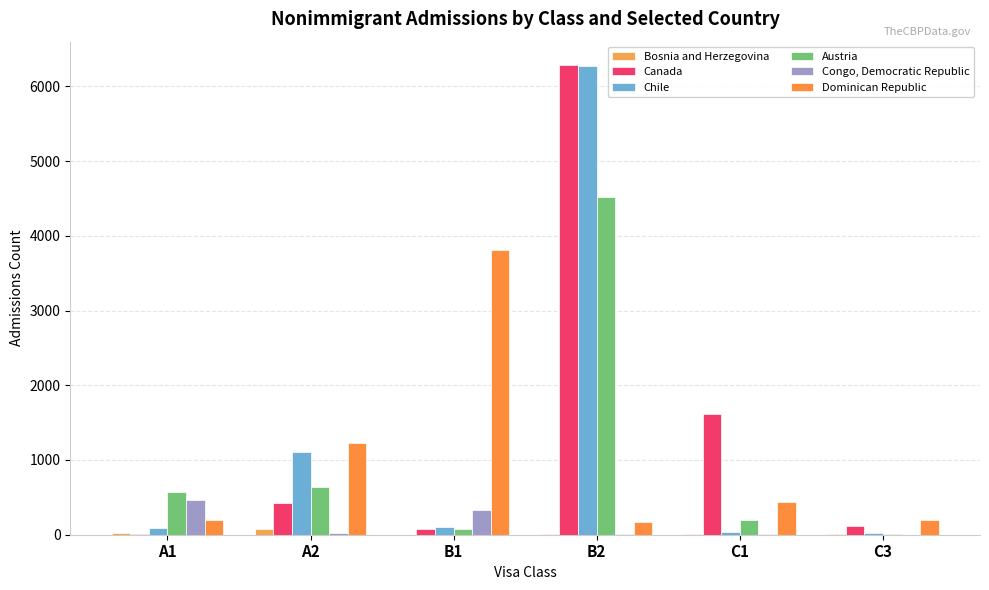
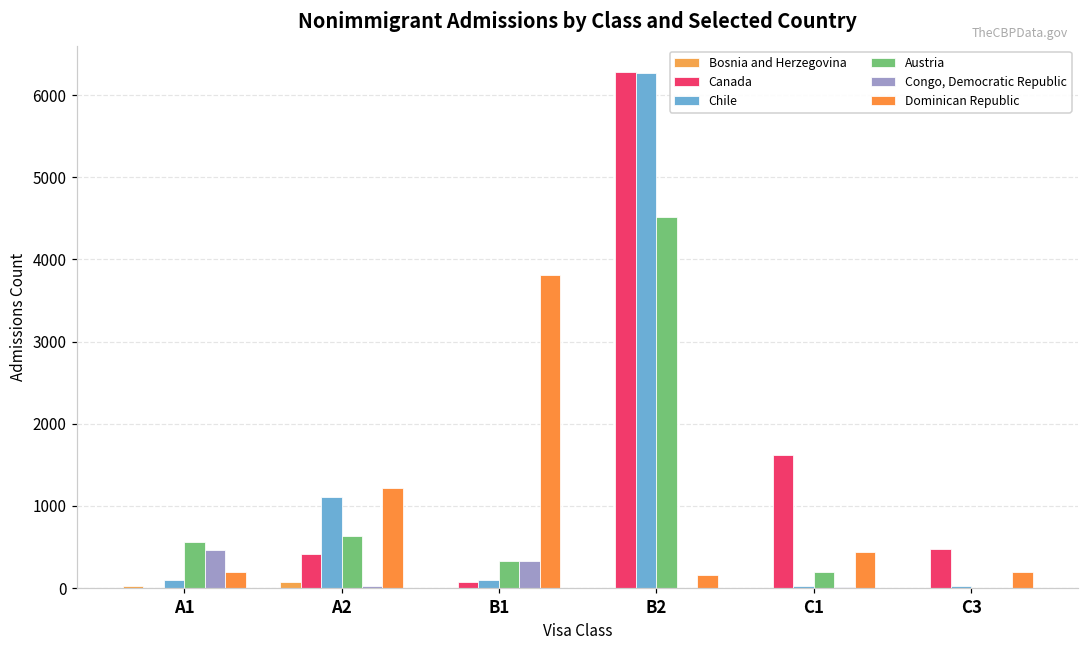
Austria, B1: 100 -> 300
Canada, C3: 100 -> 500
